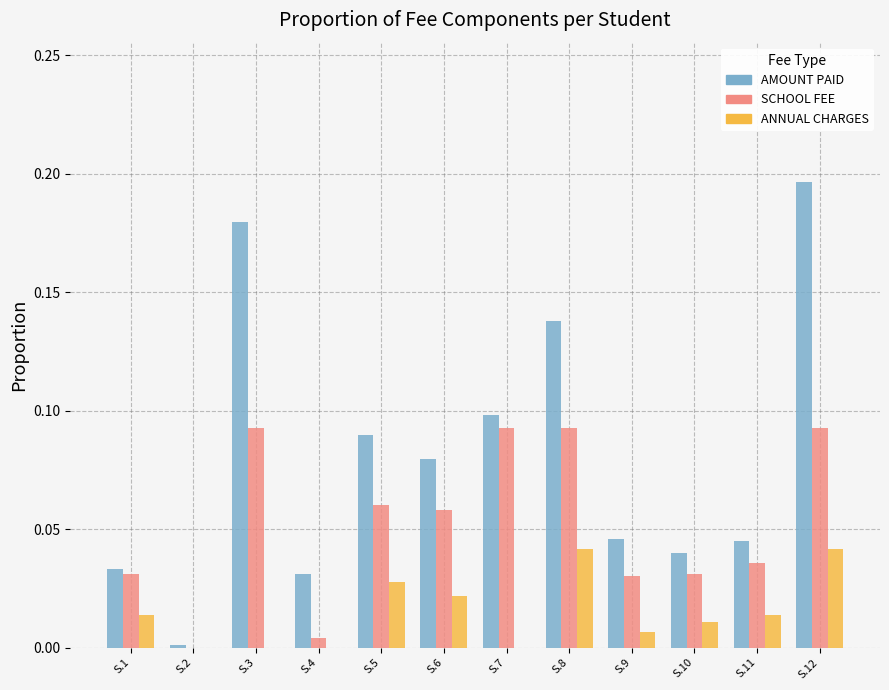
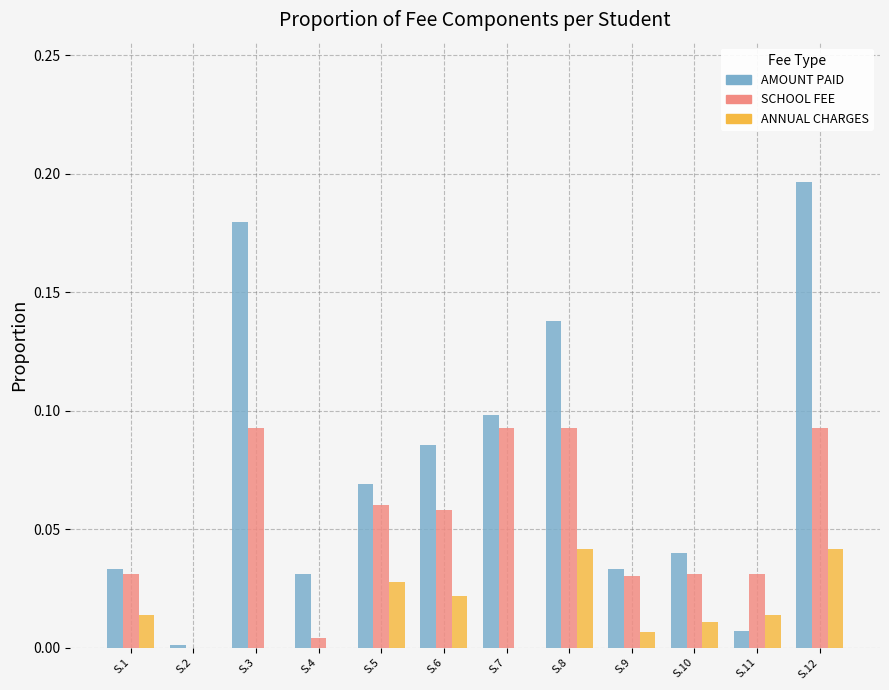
AMOUNT PAID, S.5: 0.090 -> 0.069
AMOUNT PAID, S.6: 0.080 -> 0.085
AMOUNT PAID, S.9: 0.046 -> 0.033
AMOUNT PAID, S.11: 0.045 -> 0.007
SCHOOL FEE, S.11: 0.036 -> 0.031
